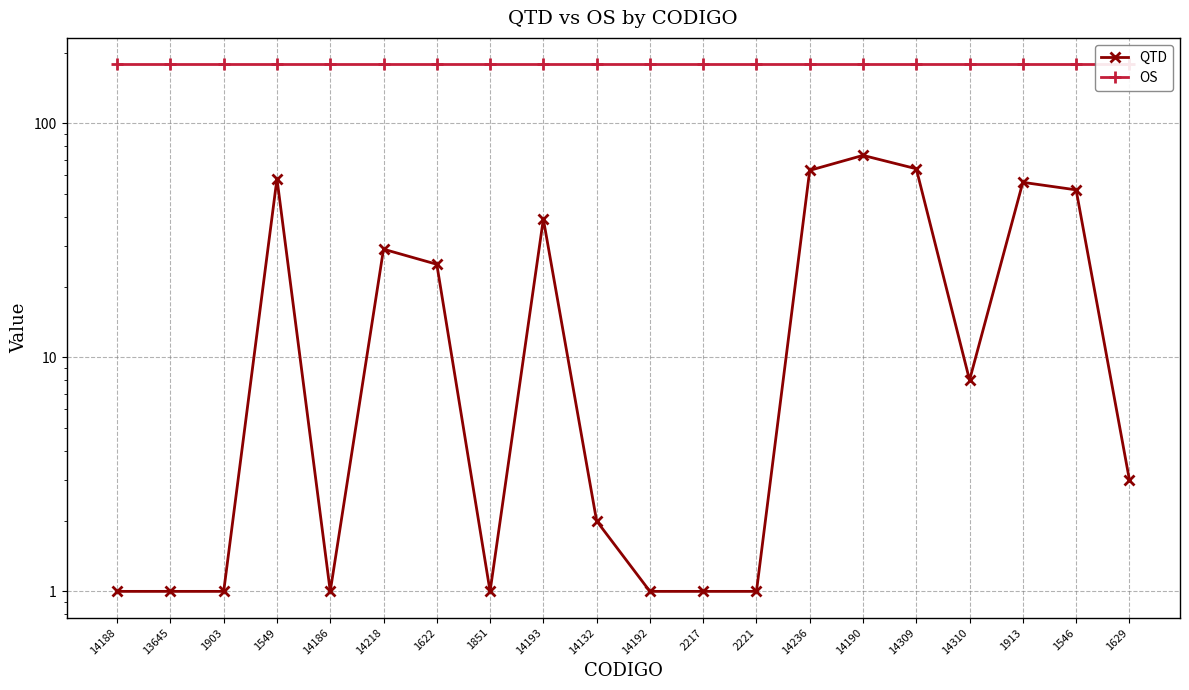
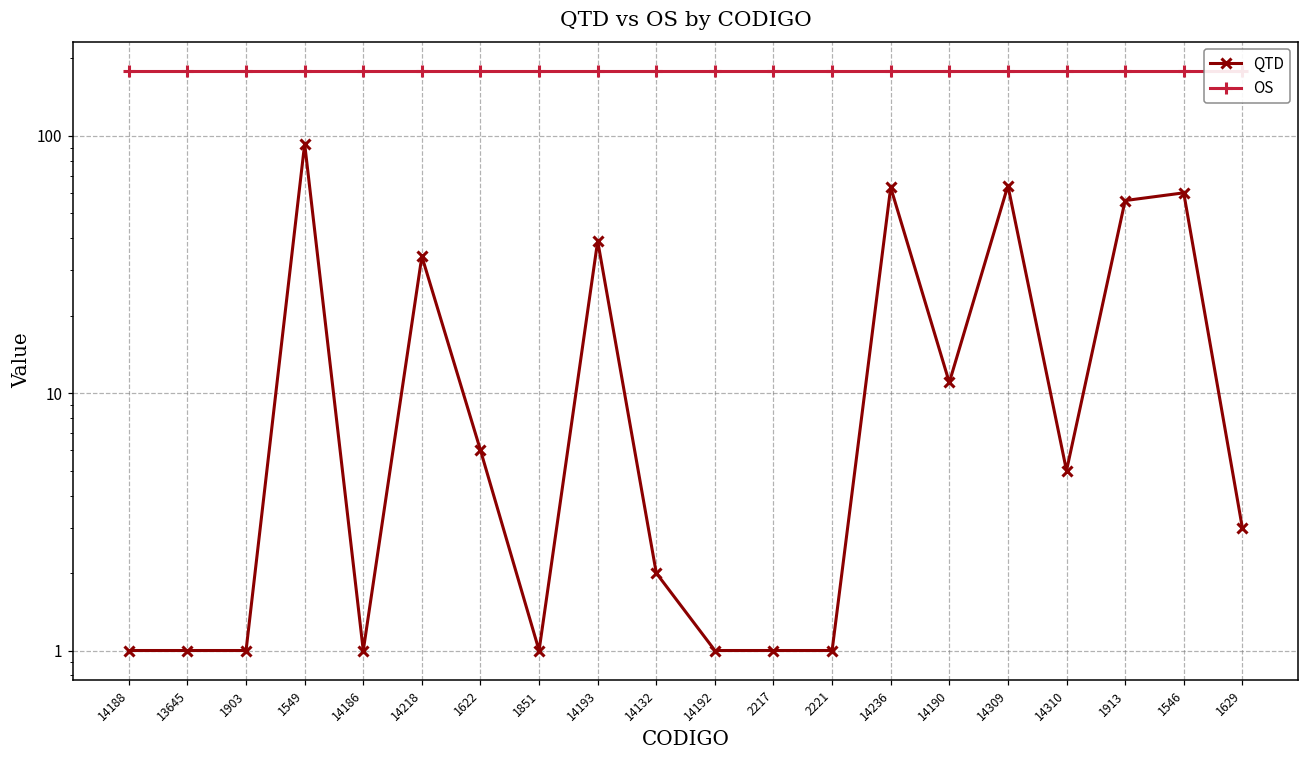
QTD, 1549: 58 -> 93
QTD, 14218: 29 -> 34
QTD, 1622: 25 -> 6
QTD, 14190: 73 -> 11
QTD, 14310: 8 -> 5
QTD, 1546: 52 -> 60
